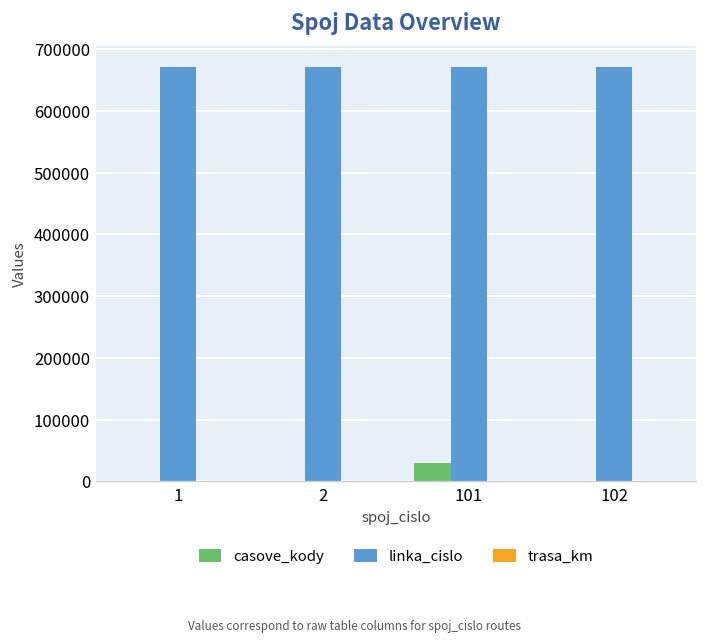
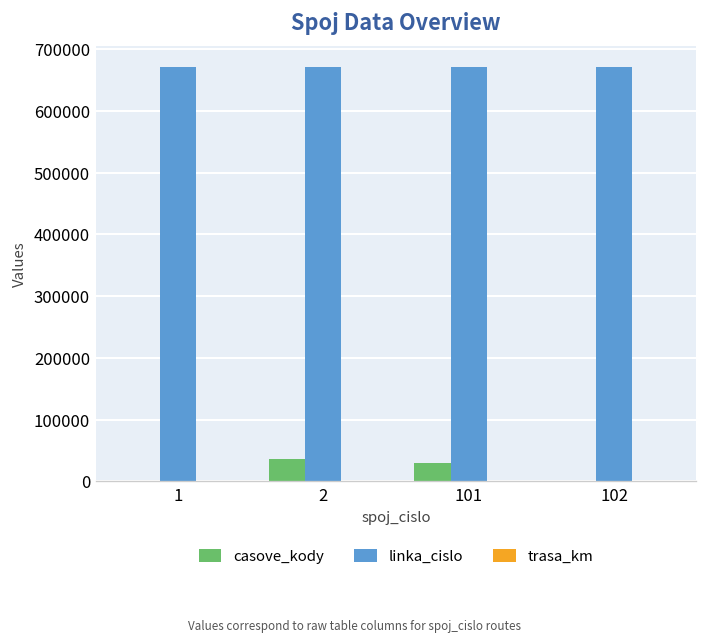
casove_kody, 2: 0 -> 40000
